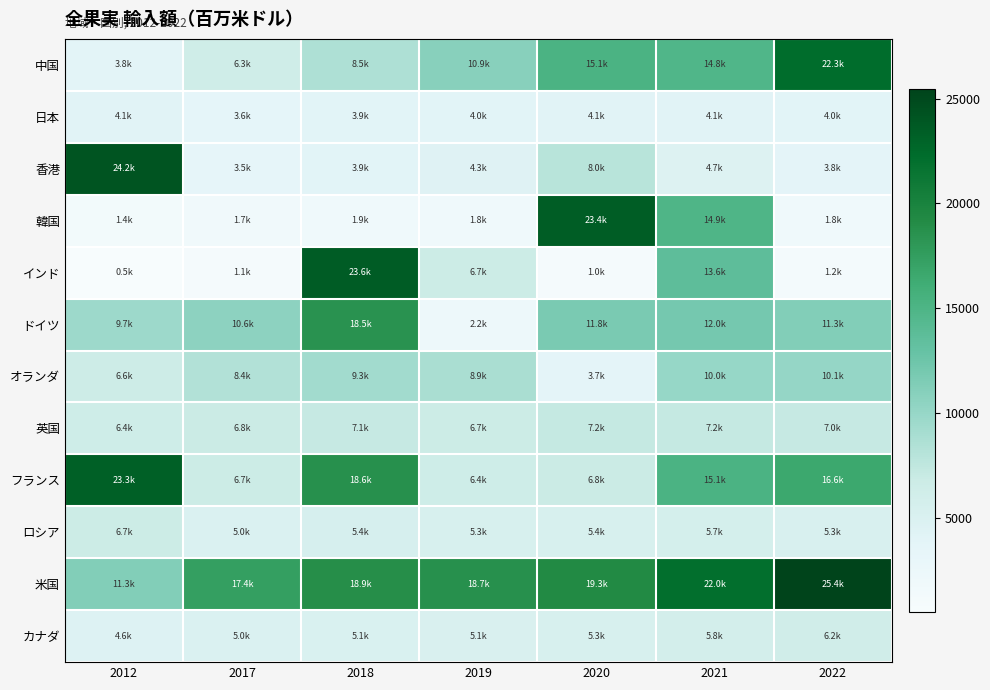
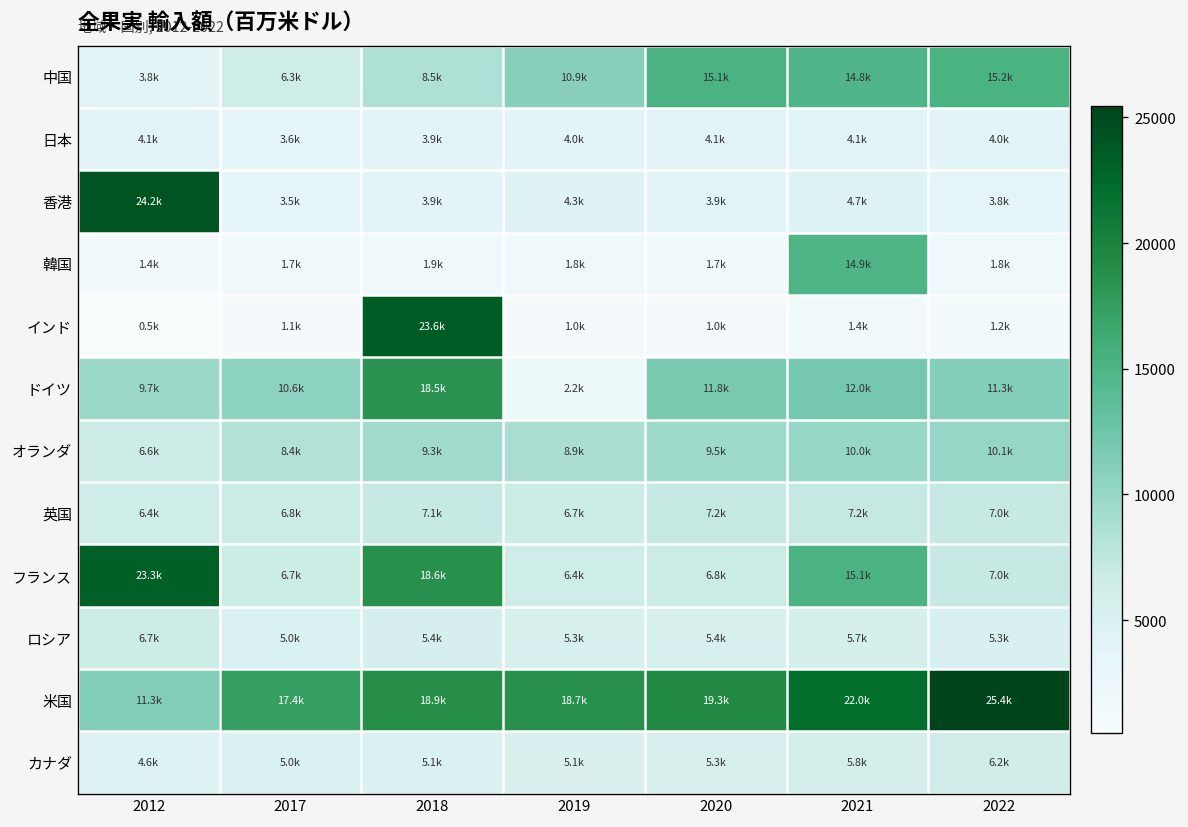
中国, 2022: 22.3k -> 15.2k
香港, 2020: 8.0k -> 3.9k
韓国, 2020: 23.4k -> 1.7k
インド, 2019: 6.7k -> 1.0k
インド, 2021: 13.6k -> 1.4k
オランダ, 2020: 3.7k -> 9.5k
フランス, 2022: 16.6k -> 7.0k
